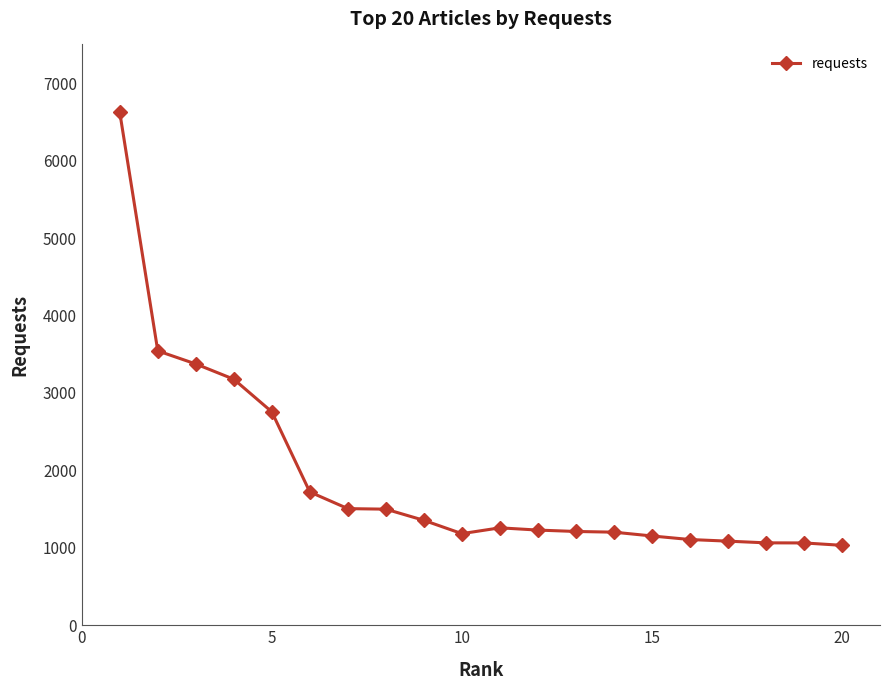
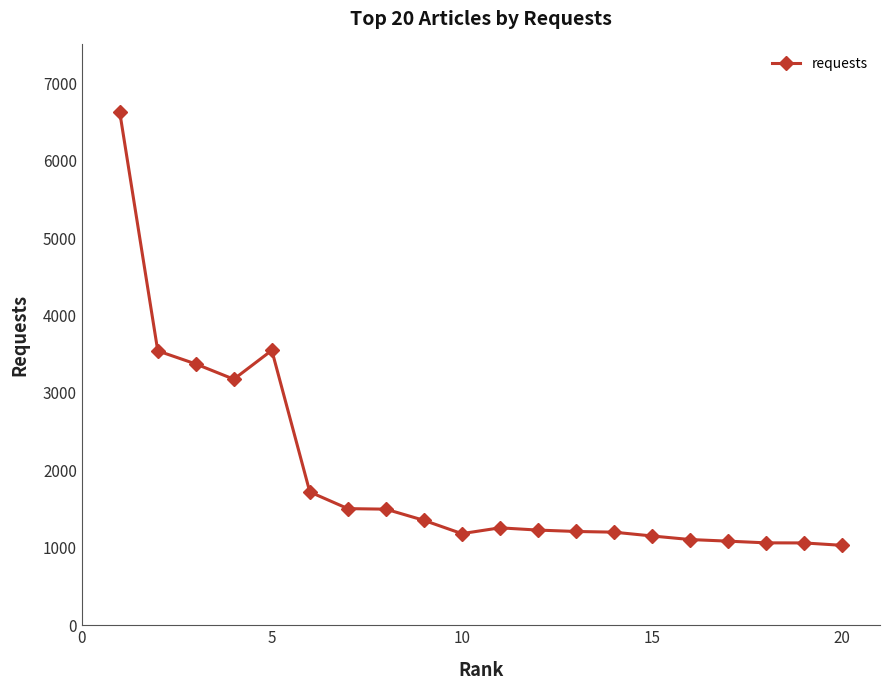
5: 2800 -> 3600
